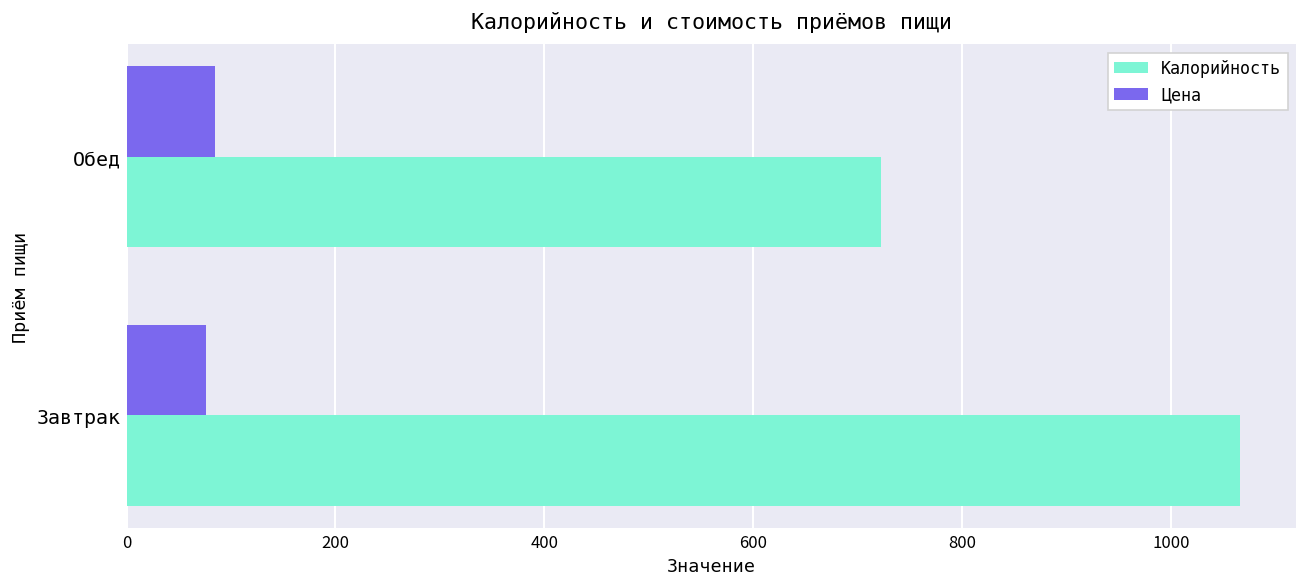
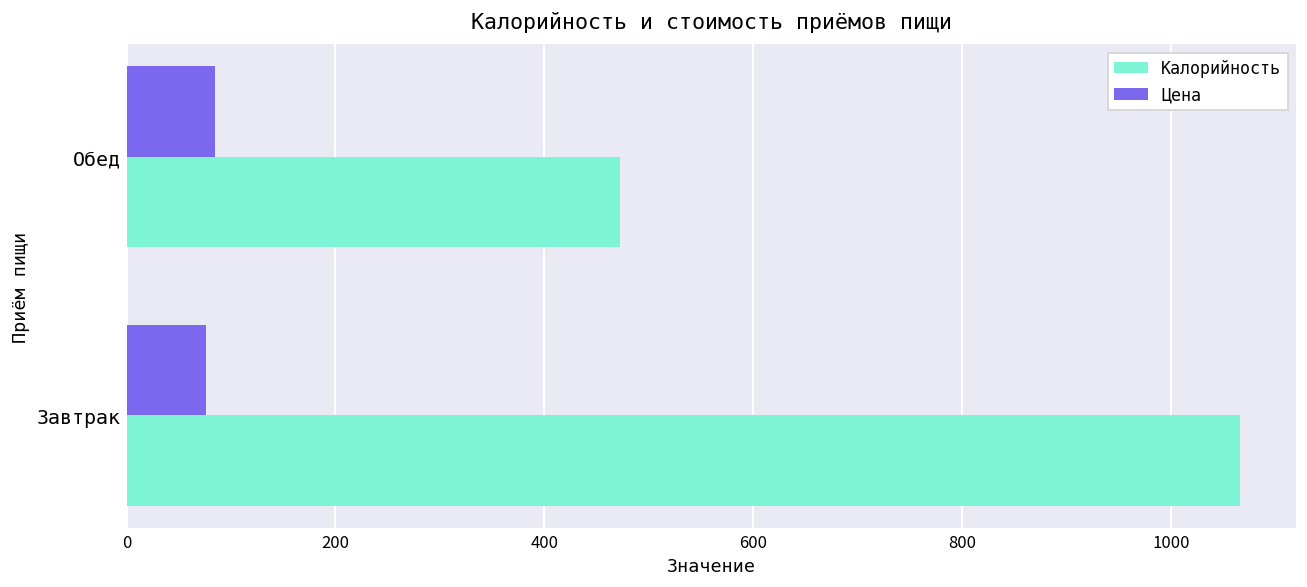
Калорийность, Обед: 720 -> 470
